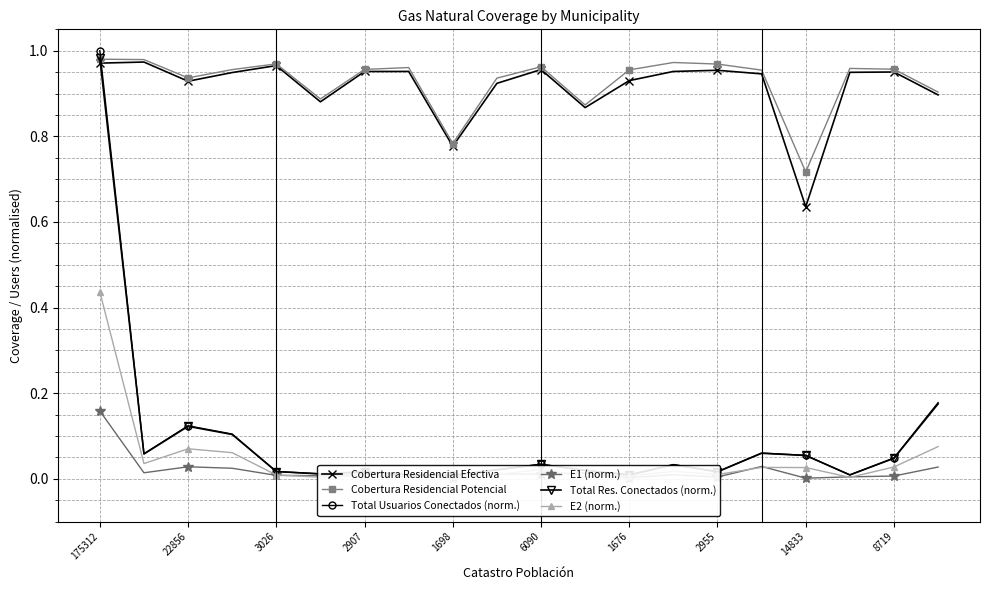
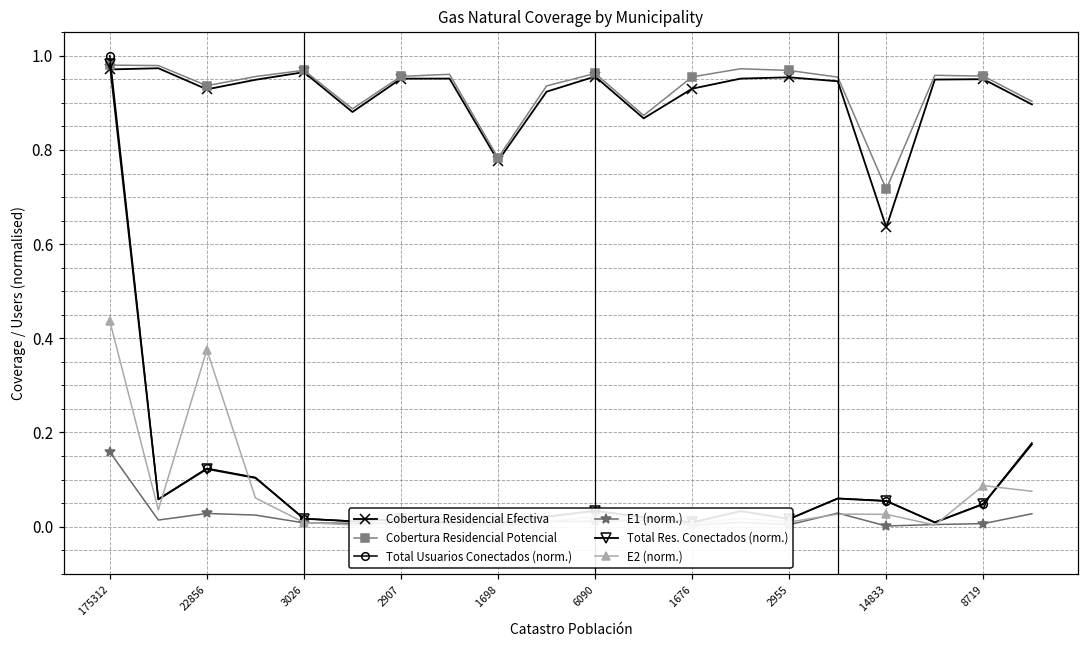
E2 (norm.), 22856: 0.07 -> 0.38
E2 (norm.), 8719: 0.03 -> 0.09
